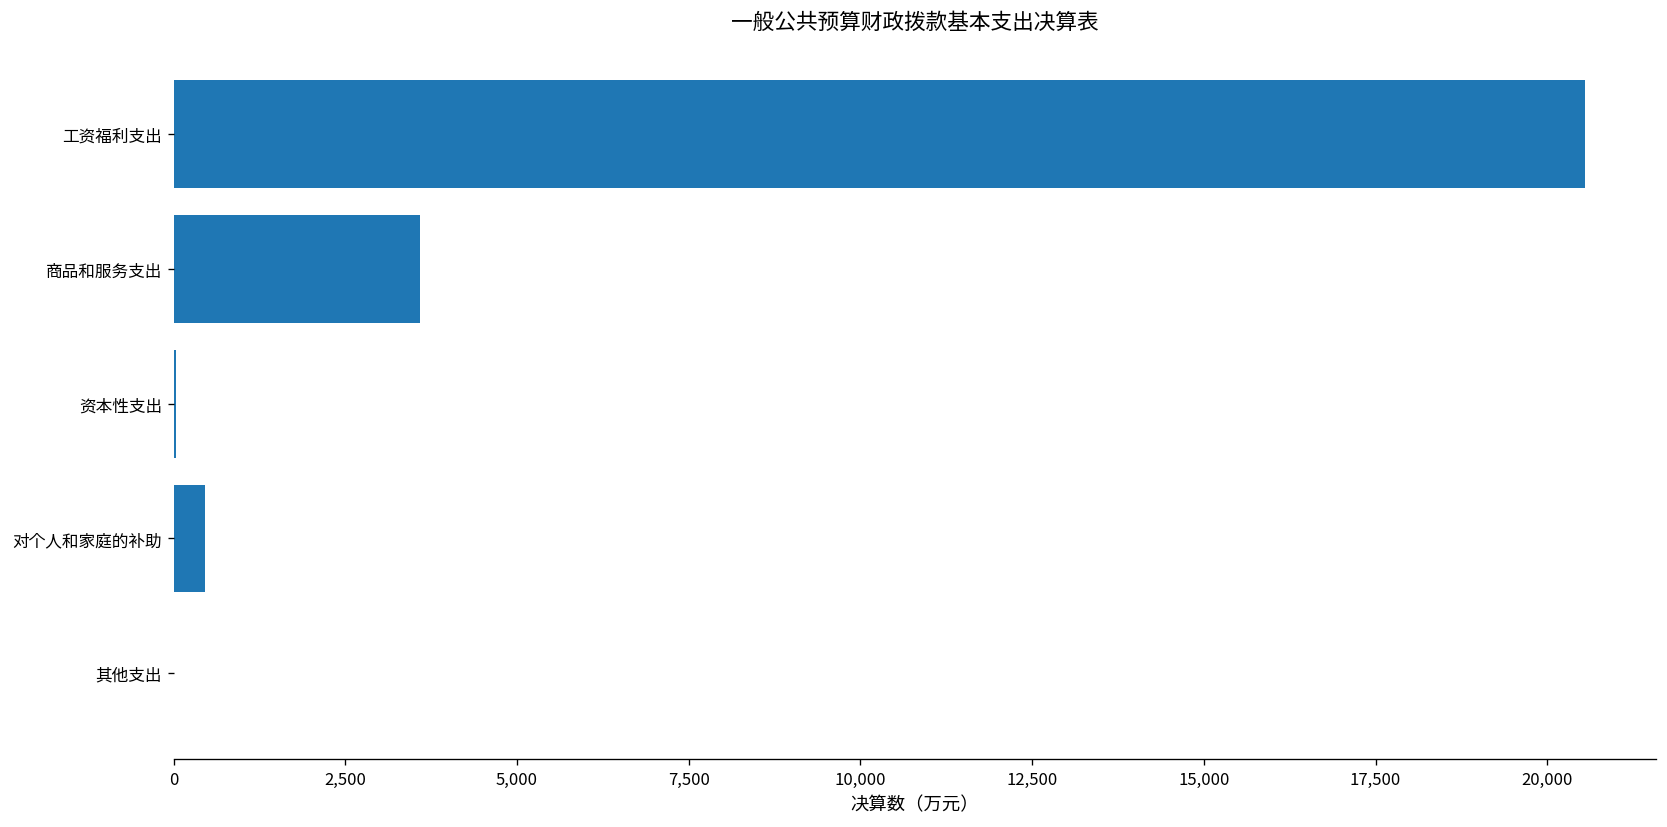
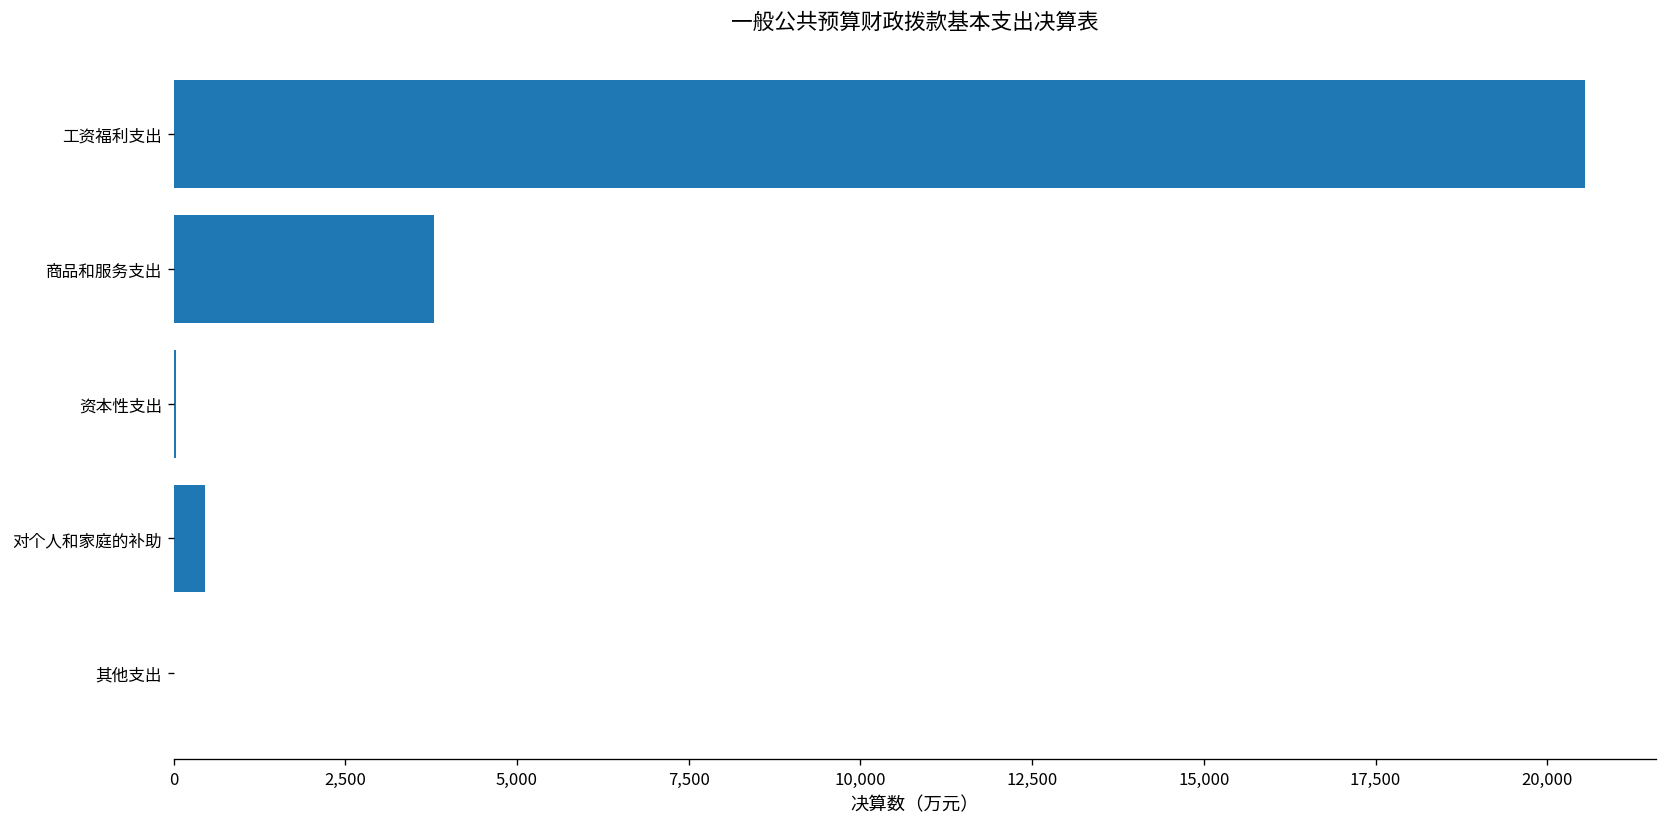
商品和服务支出: 3,600 -> 3,800
